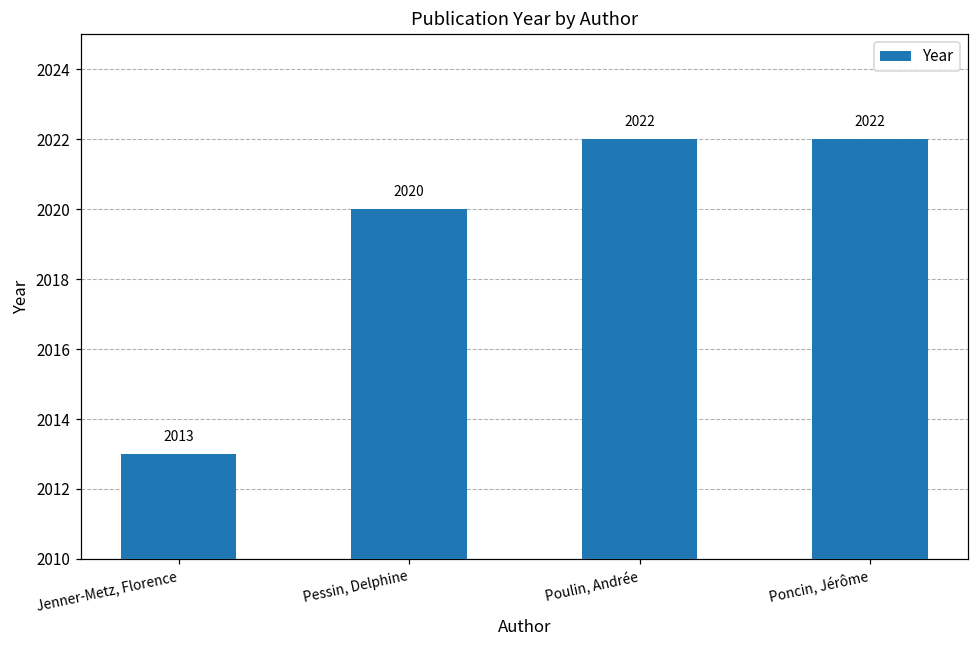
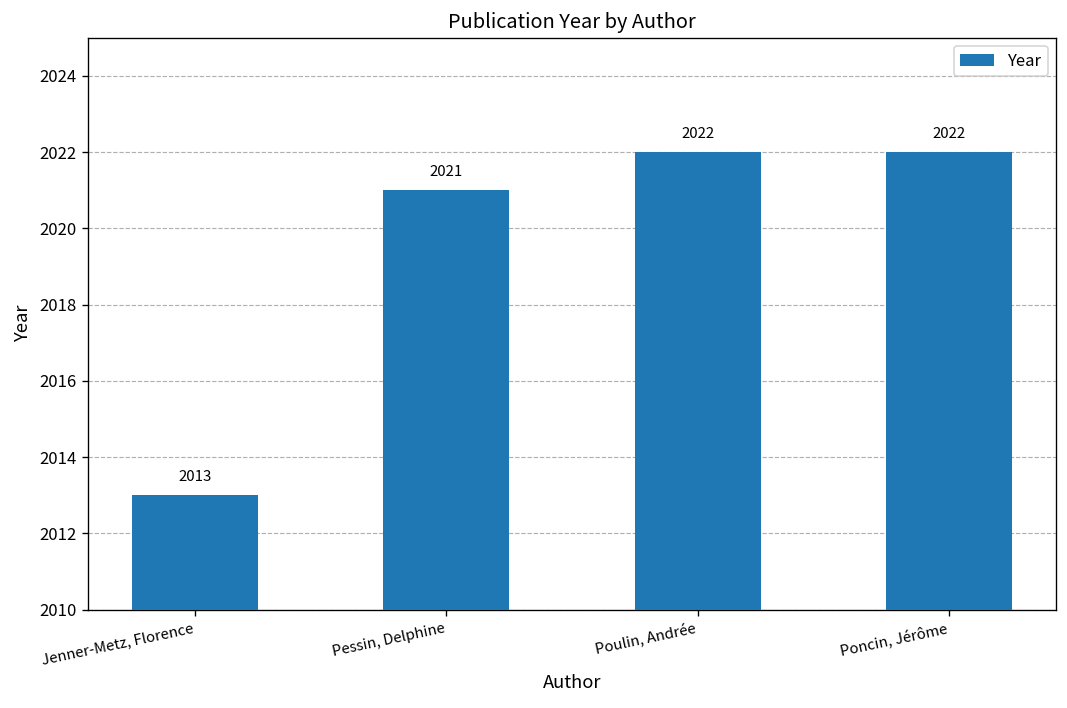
Pessin, Delphine: 2020 -> 2021
